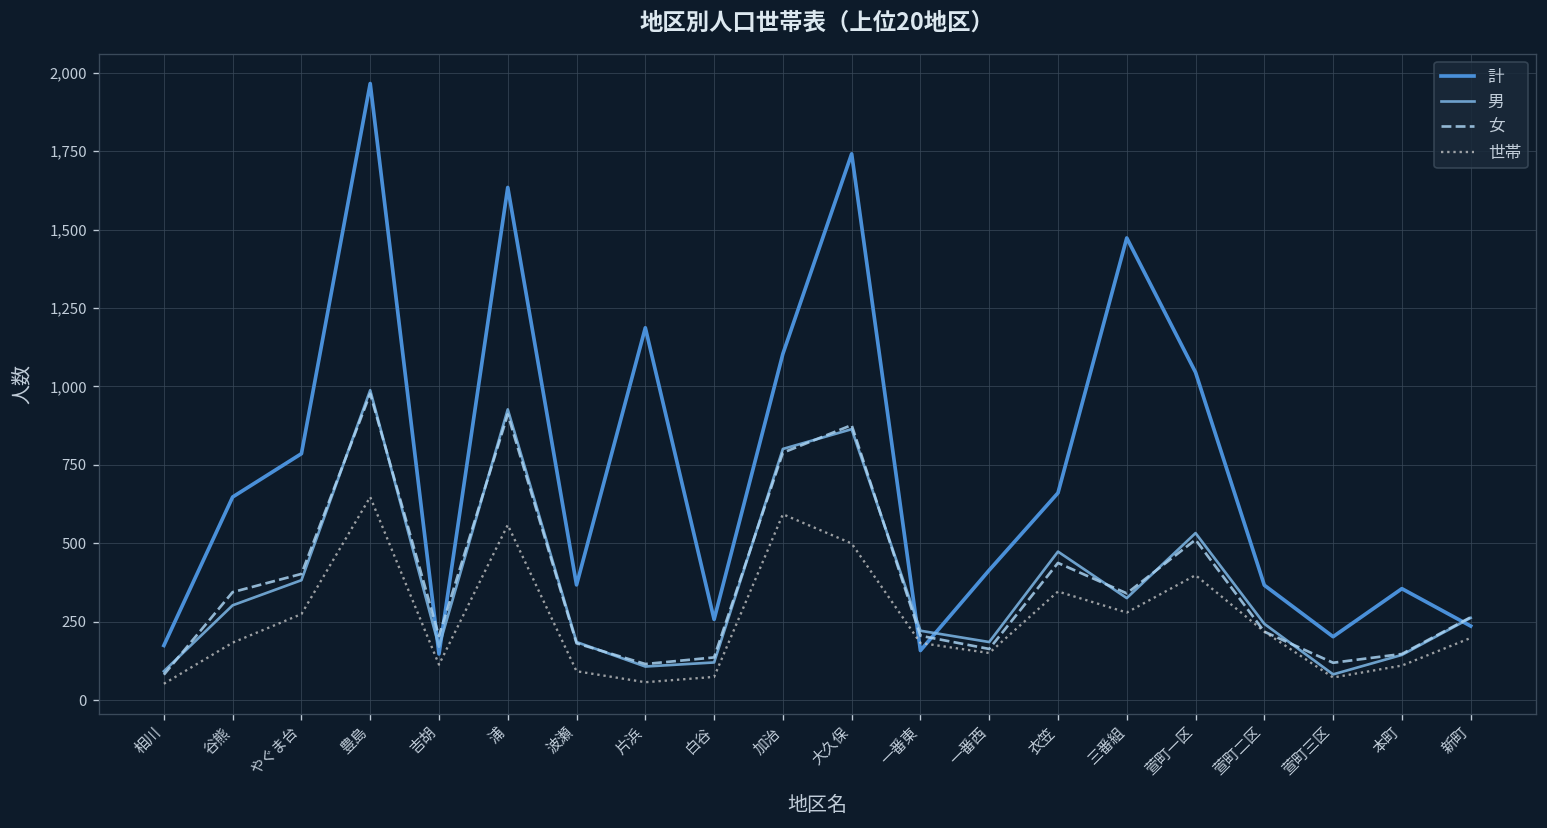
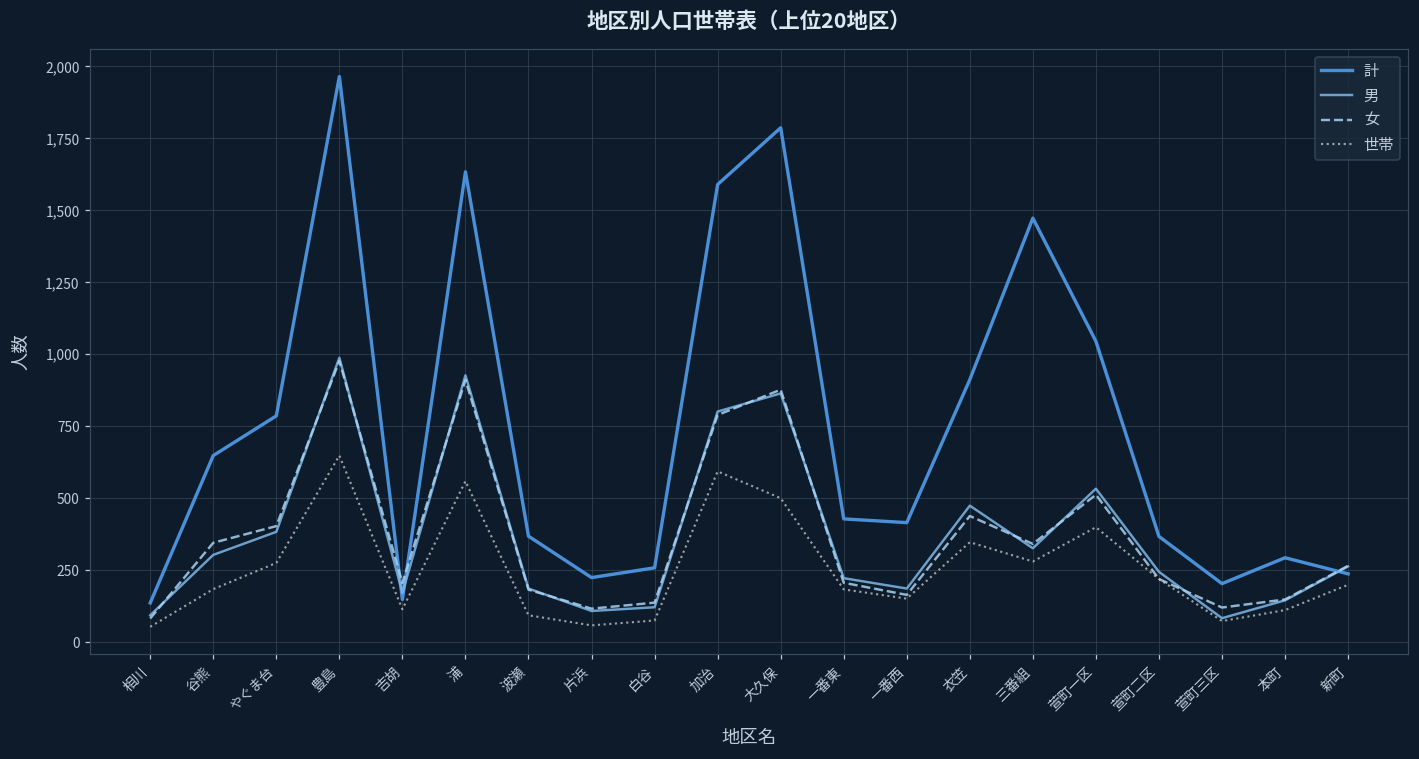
計, 相川: 180 -> 140
計, 片浜: 1,190 -> 220
計, 加治: 1,100 -> 1,590
計, 大久保: 1,740 -> 1,790
計, 一番東: 160 -> 430
計, 衣笠: 660 -> 910
計, 本町: 360 -> 290
